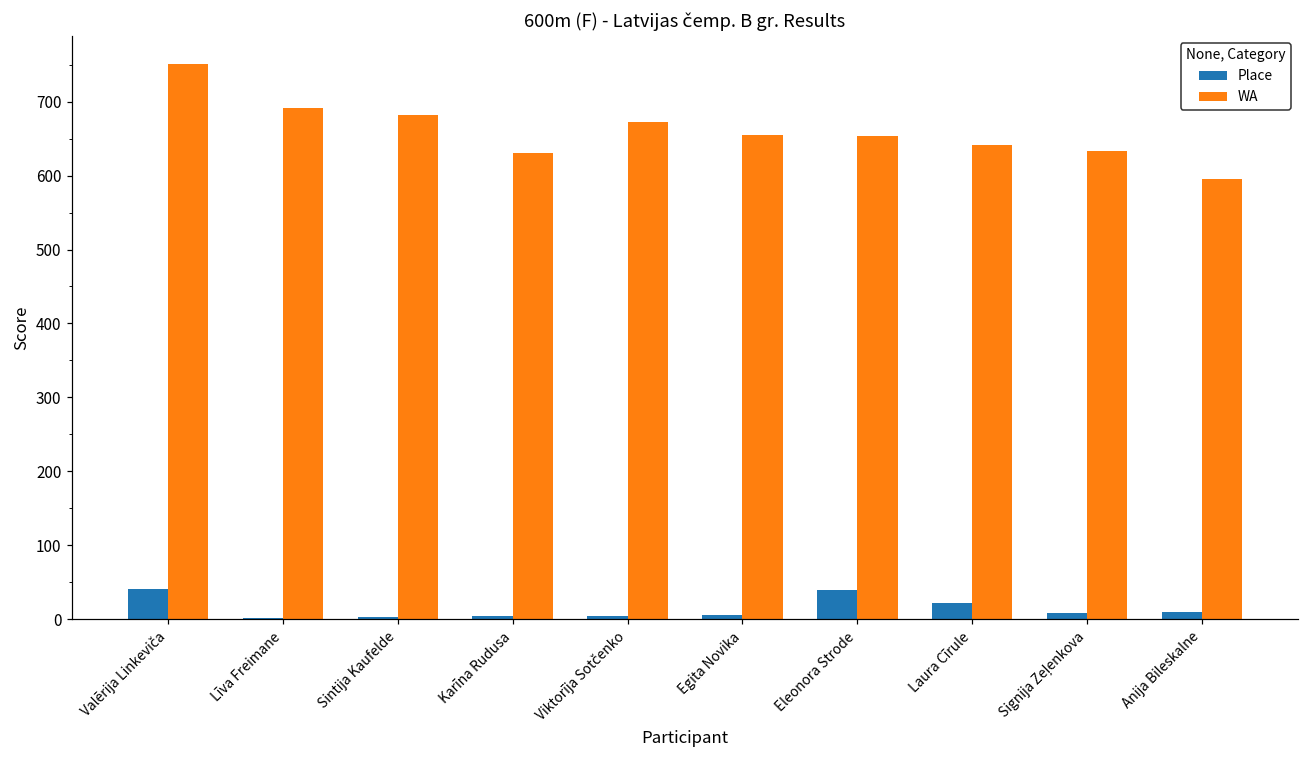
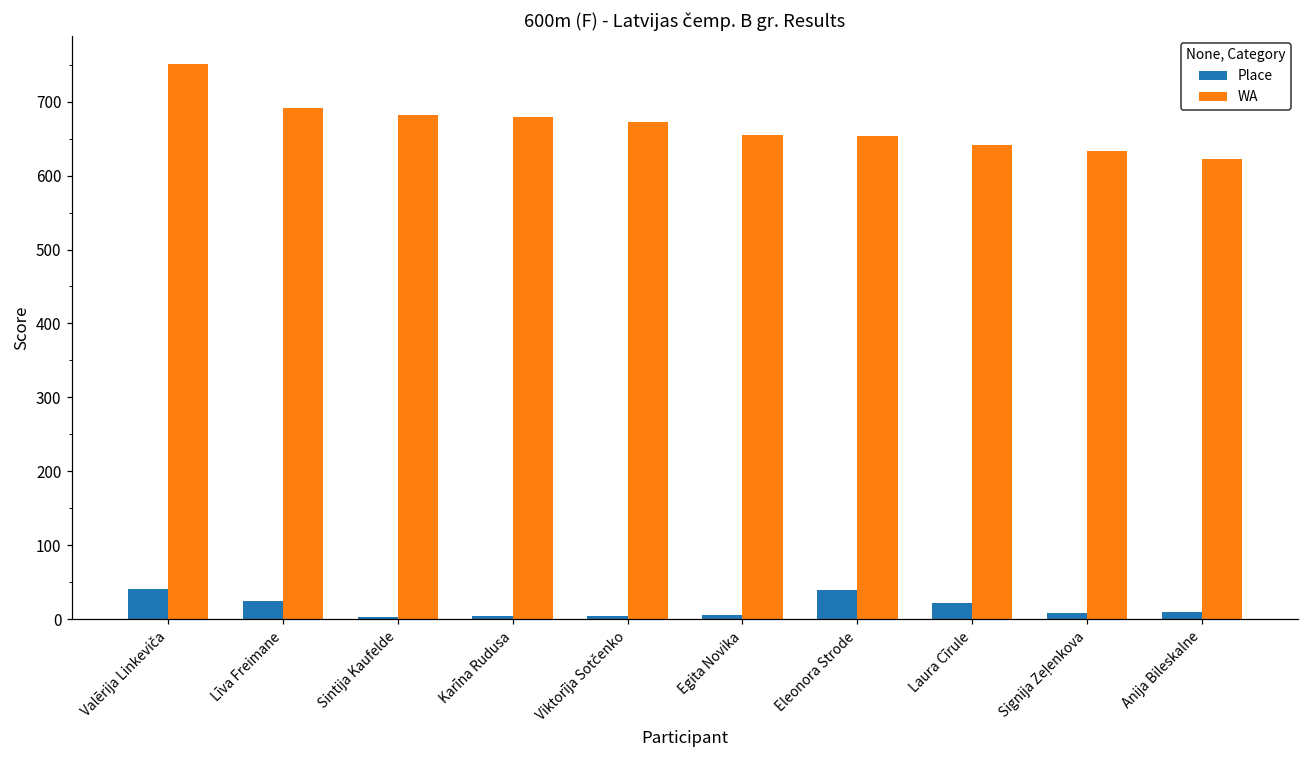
Place, Līva Freimane: 0 -> 30
WA, Karīna Rudusa: 630 -> 680
WA, Anija Bileskalne: 600 -> 620
